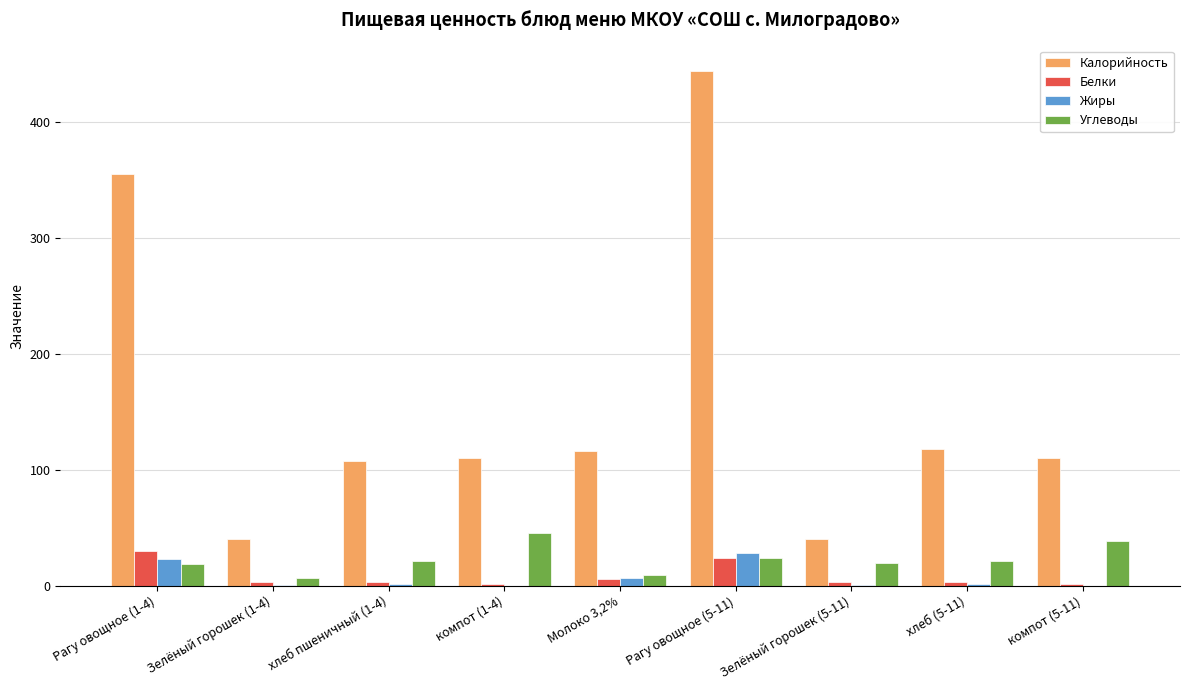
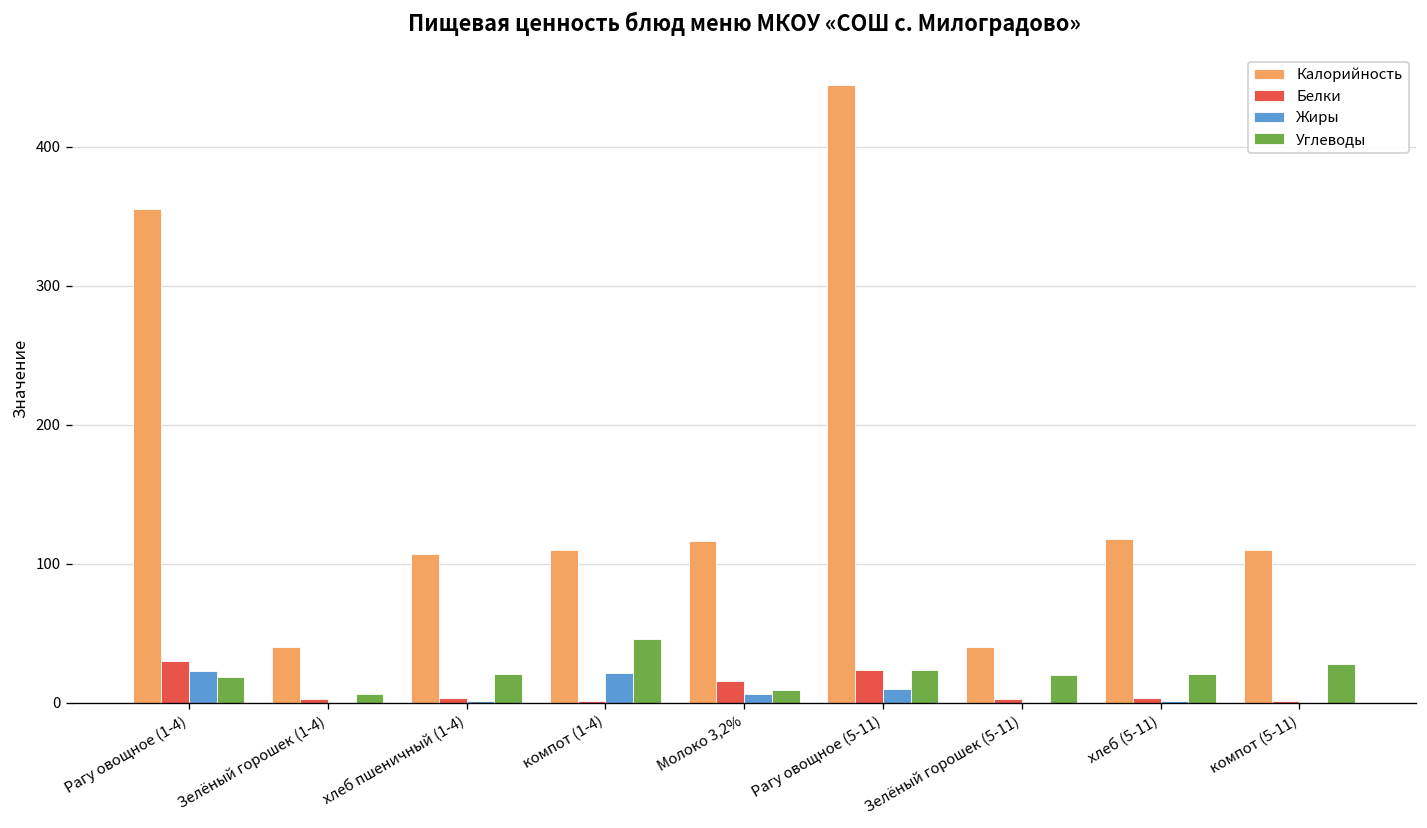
Жиры, компот (1-4): 0 -> 21
Белки, Молоко 3,2%: 6 -> 15
Жиры, Рагу овощное (5-11): 28 -> 10
Углеводы, компот (5-11): 38 -> 28
